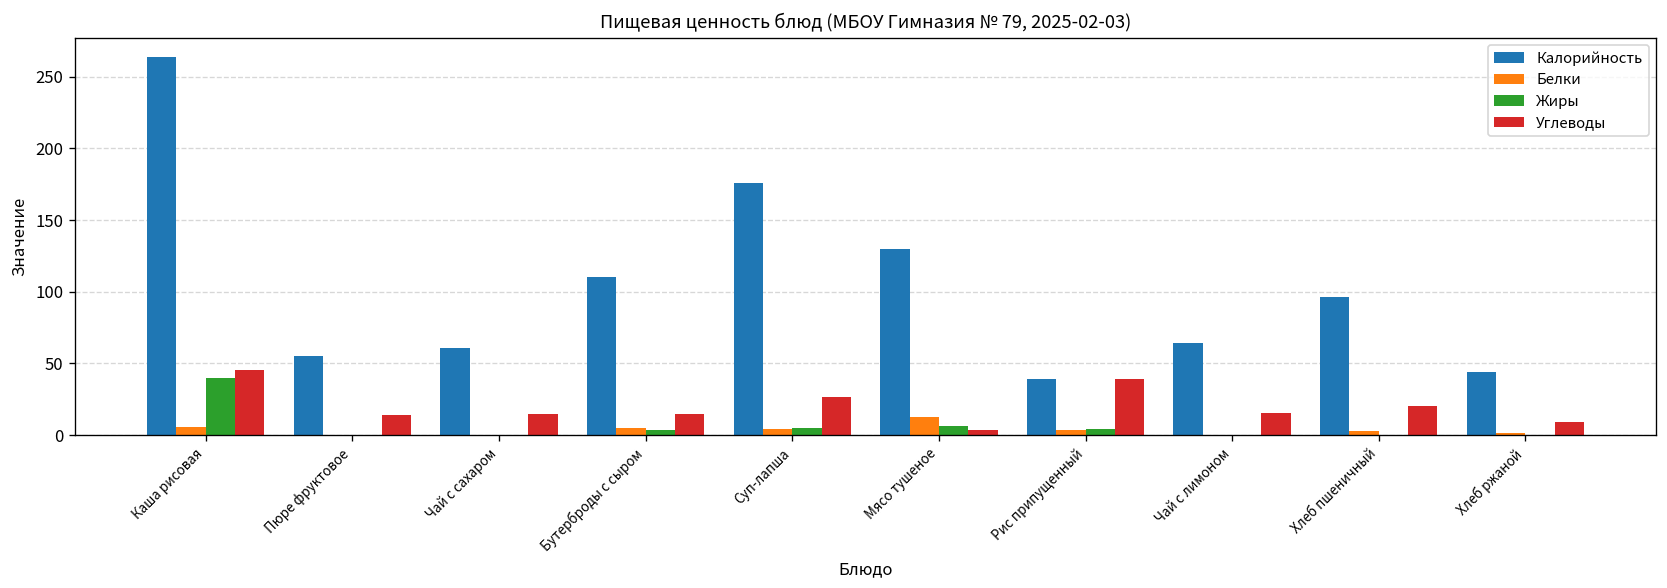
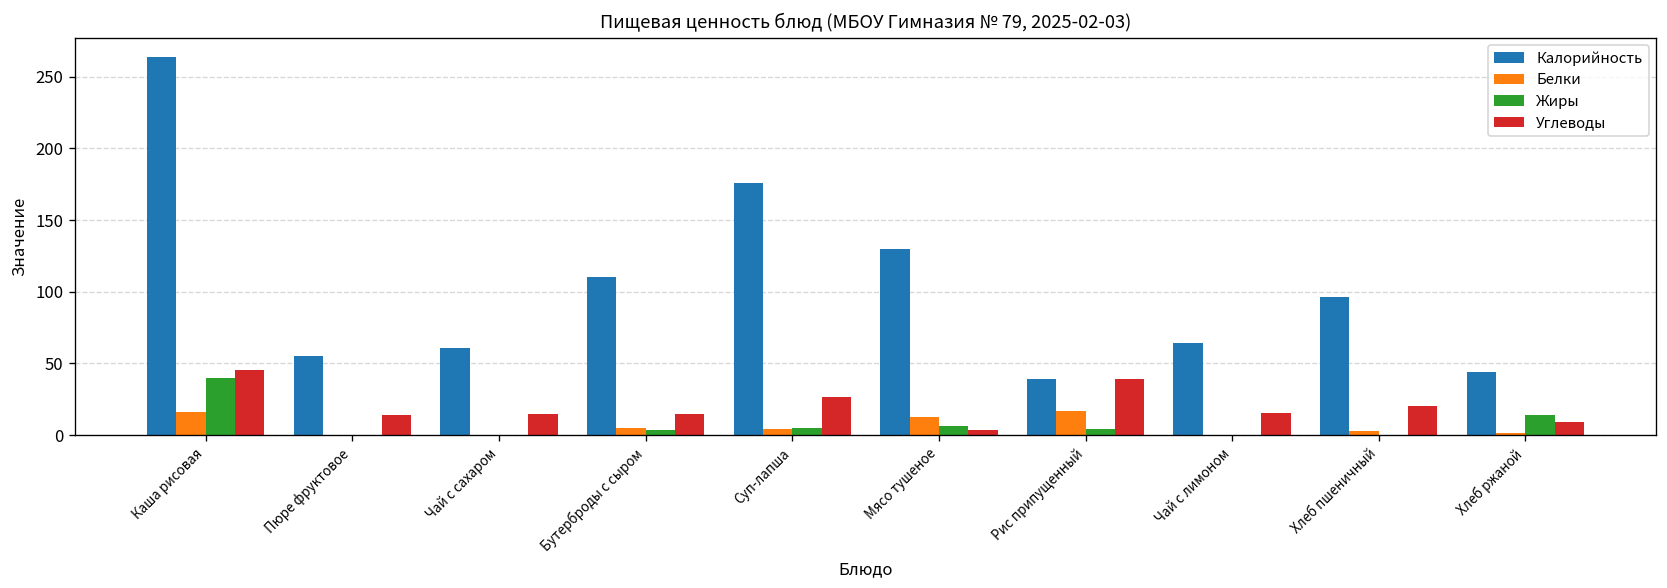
Белки, Каша рисовая: 6 -> 16
Белки, Рис припущенный: 4 -> 17
Жиры, Хлеб ржаной: 0 -> 14
